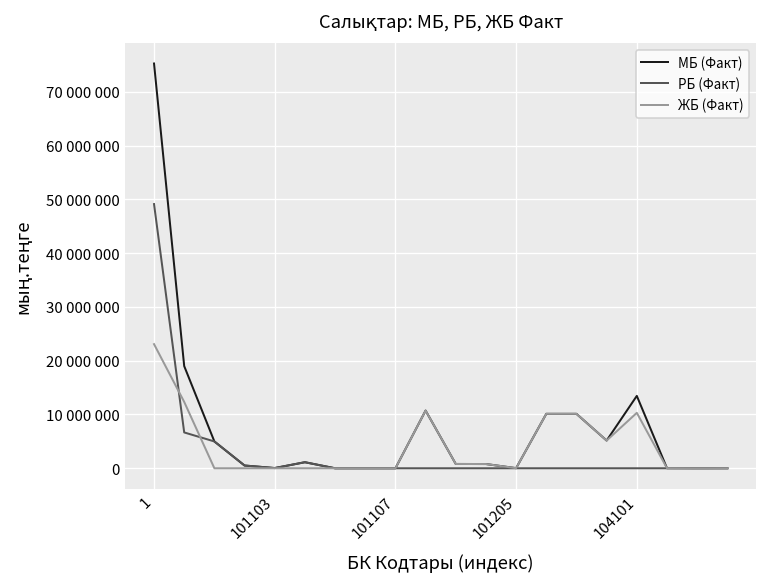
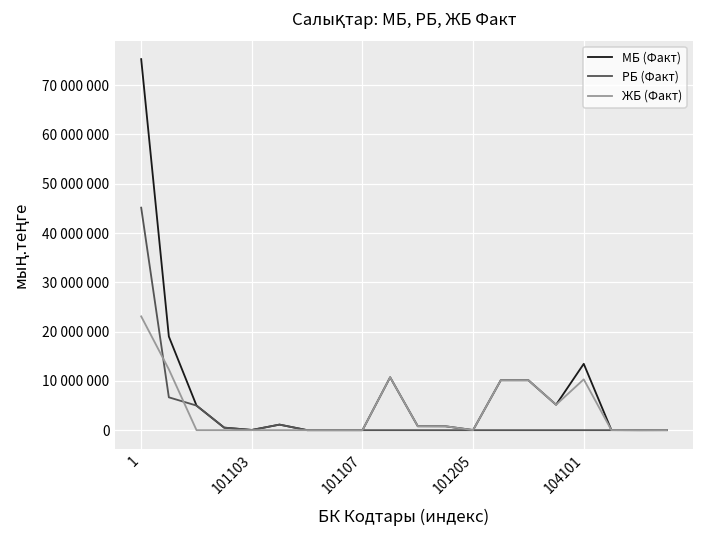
РБ (Факт), 1: 49000000 -> 45000000
